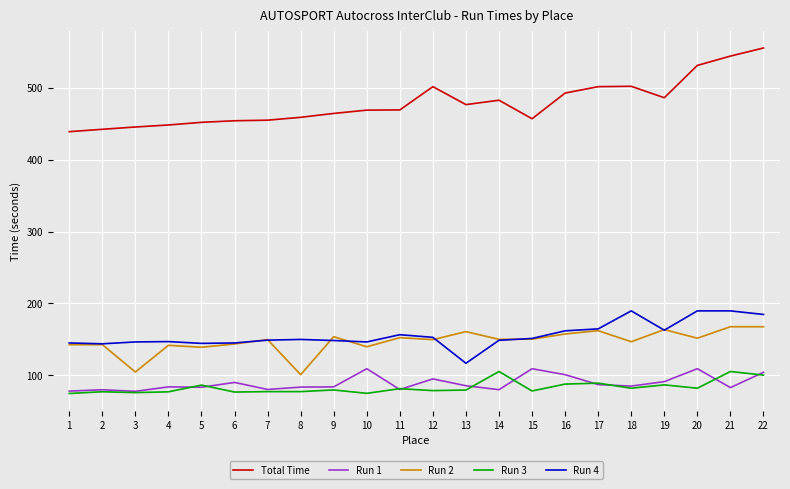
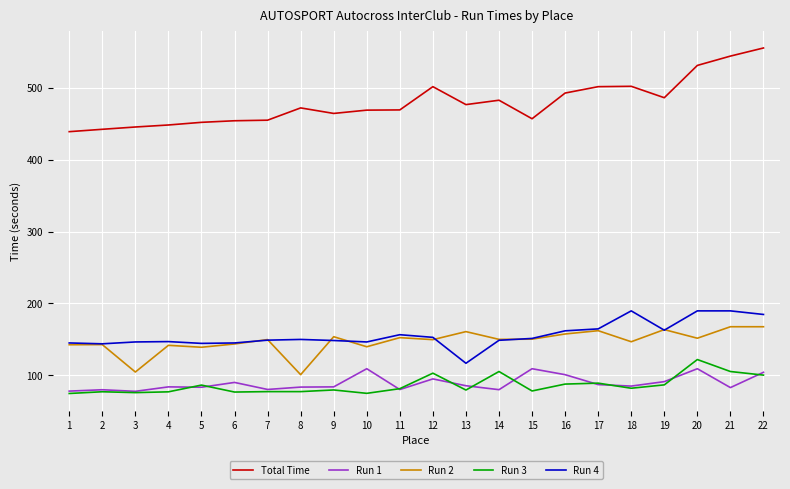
Total Time, 8: 460 -> 470
Run 3, 12: 80 -> 100
Run 3, 20: 80 -> 120
